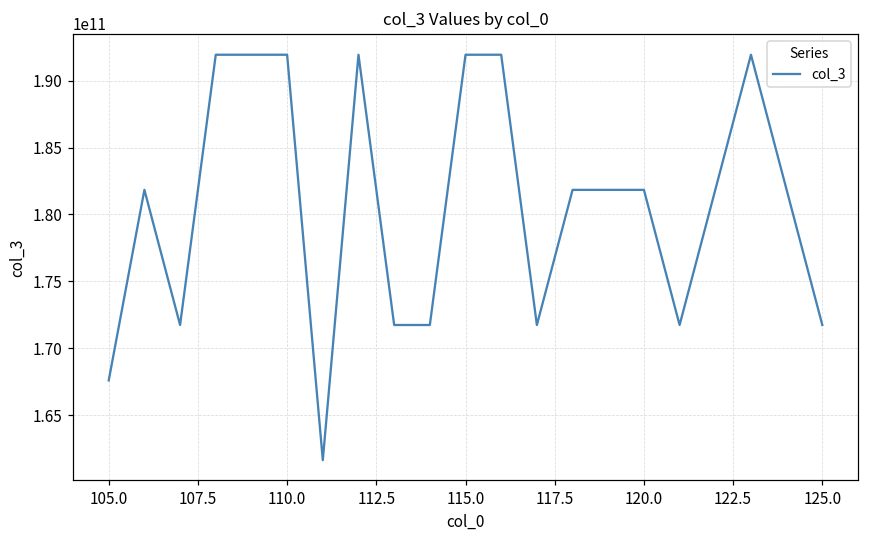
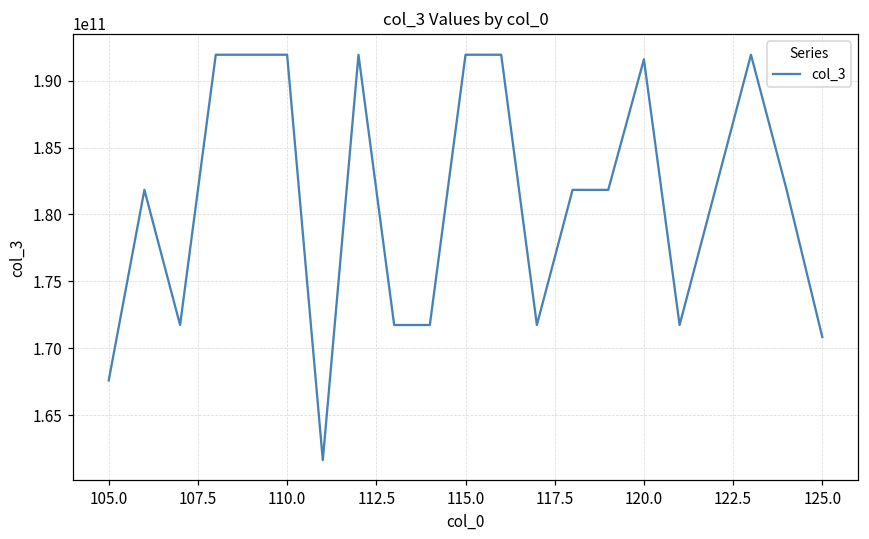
120.0: 181800000000 -> 191600000000
125.0: 171700000000 -> 170800000000
